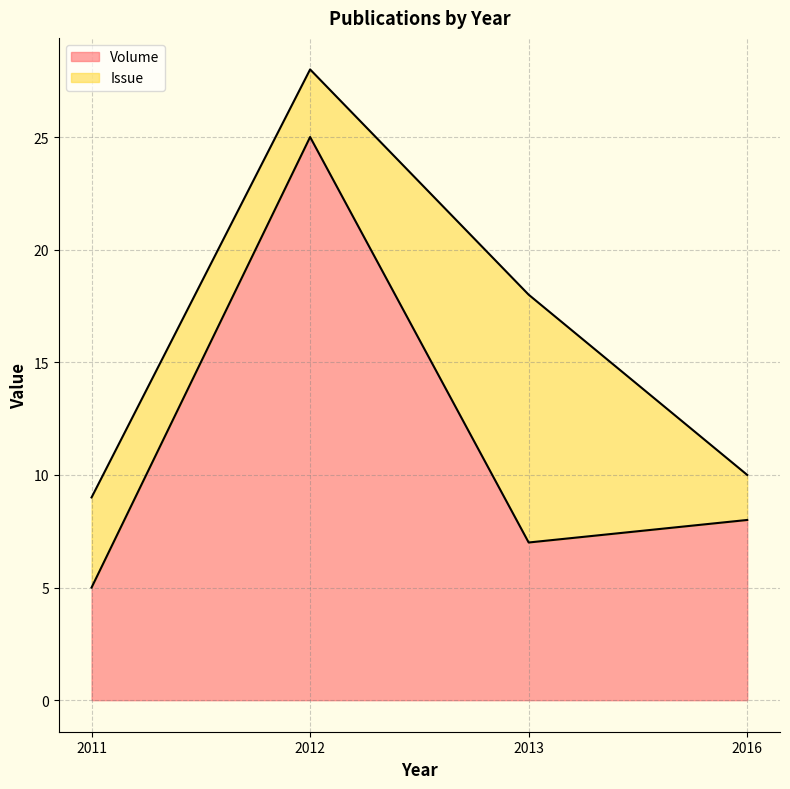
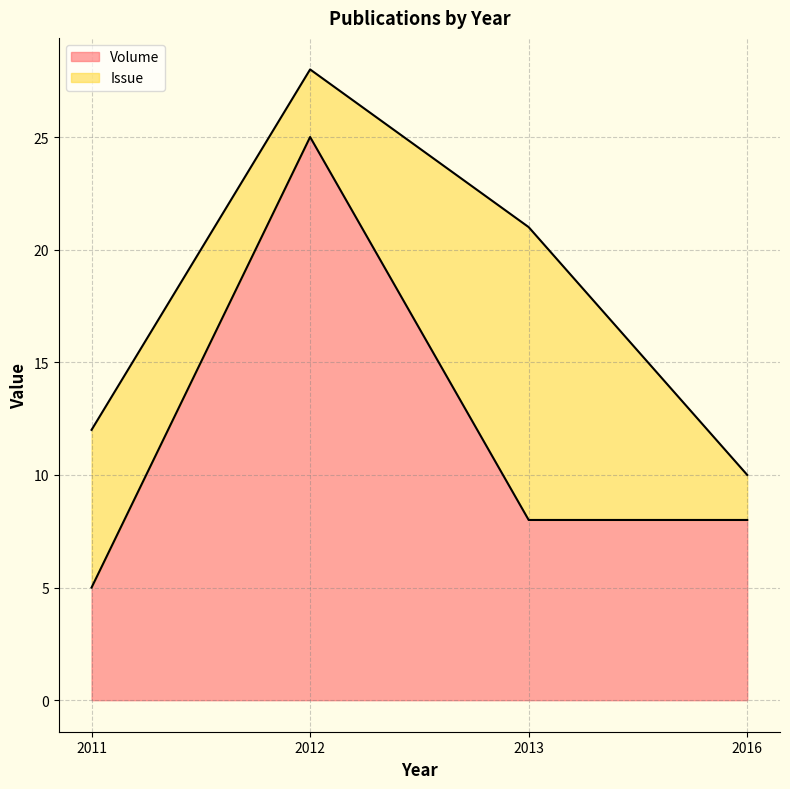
Issue, 2011: 4 -> 7
Volume, 2013: 7 -> 8
Issue, 2013: 11 -> 13
